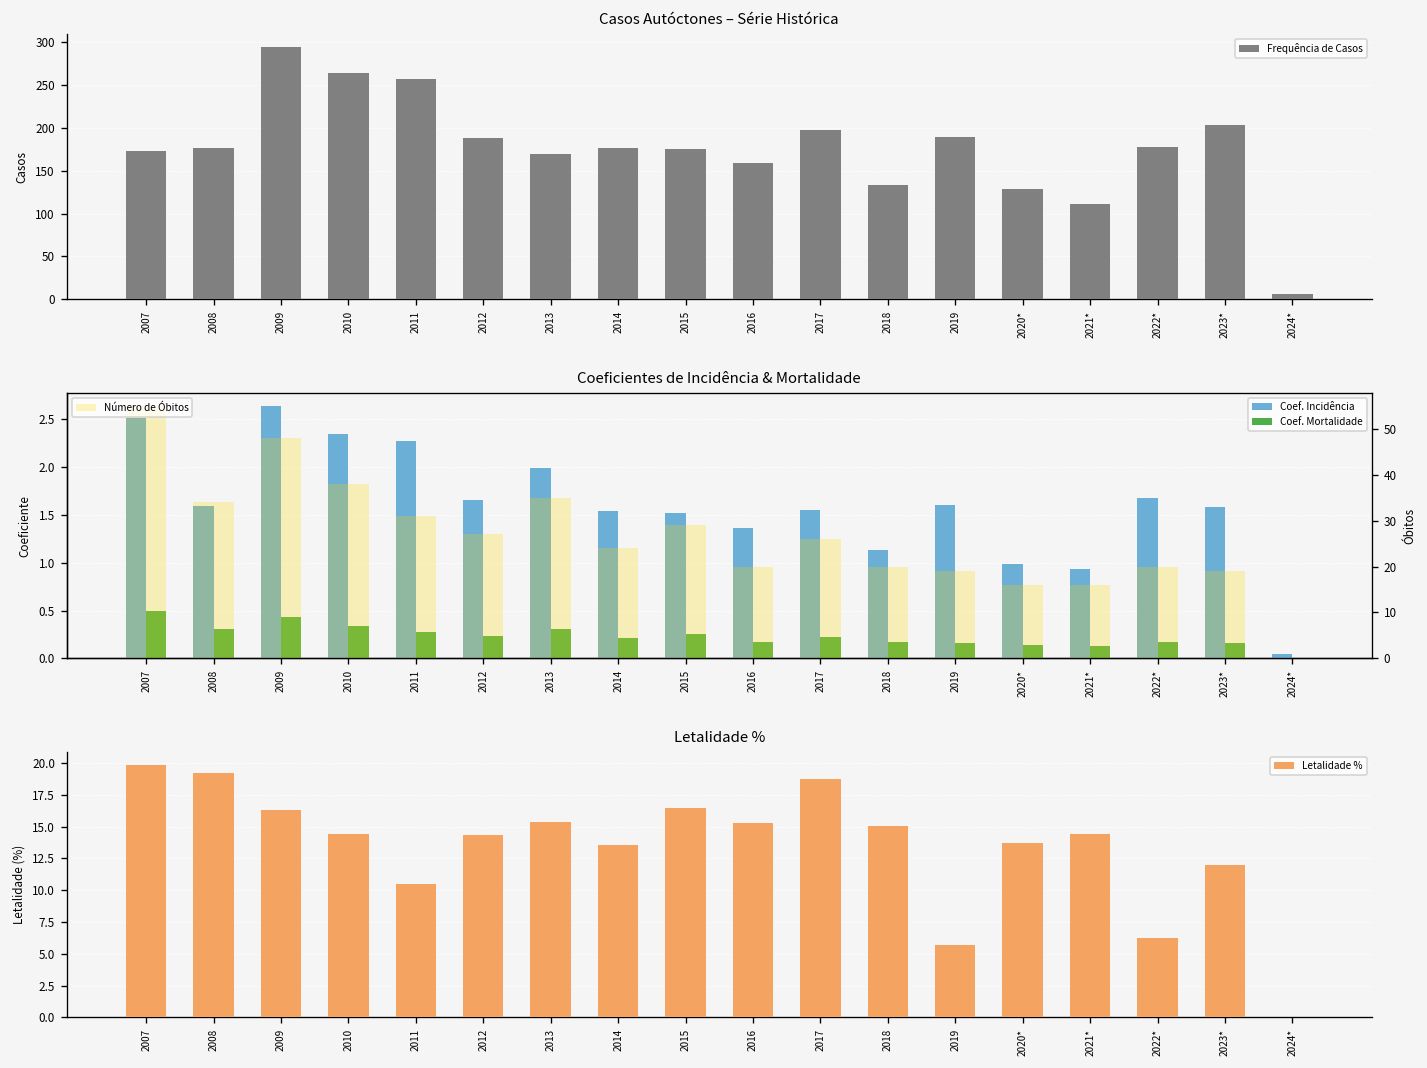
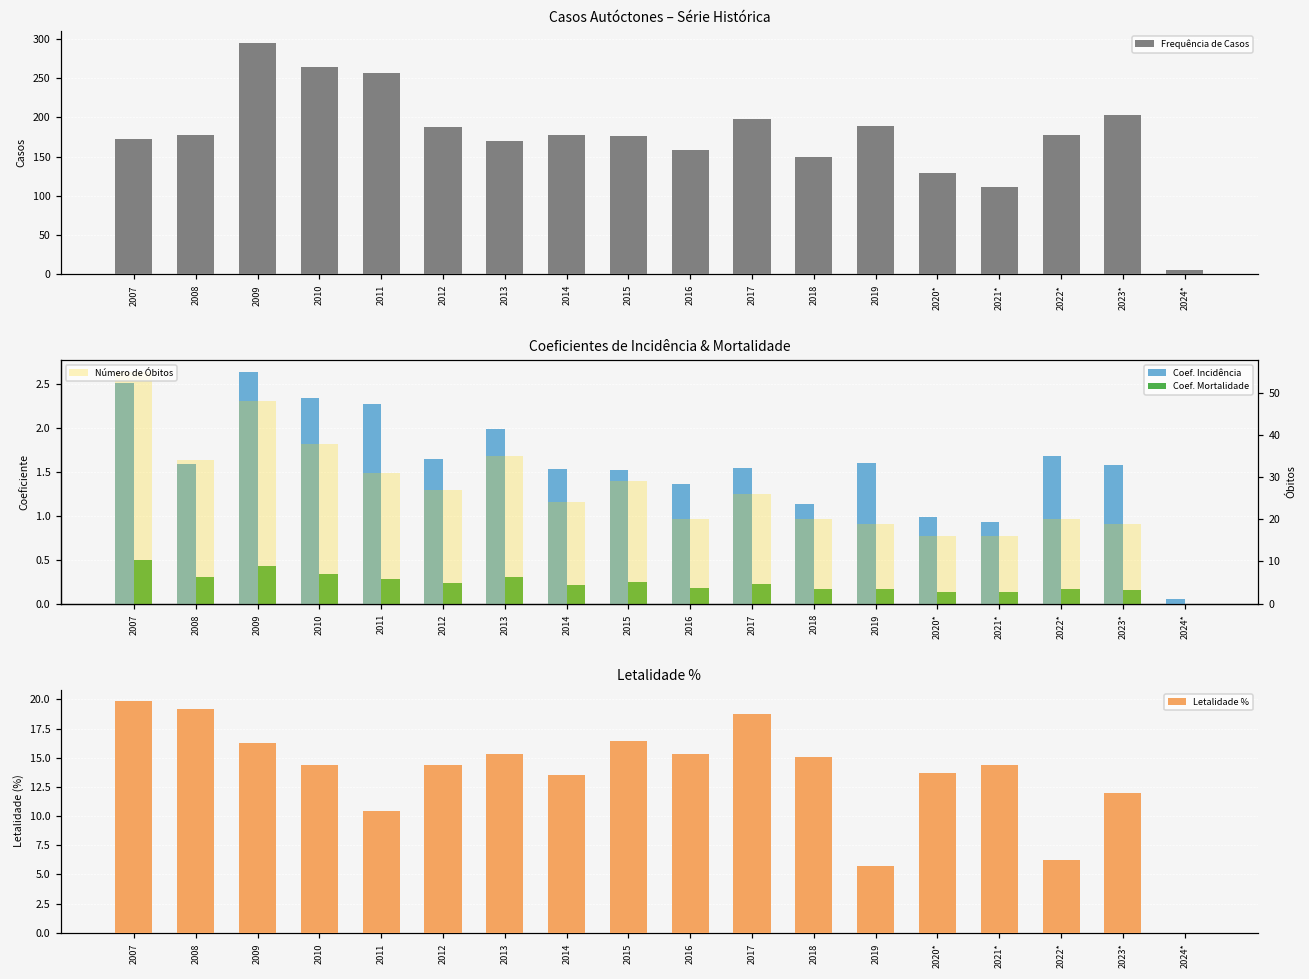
Casos Autóctones – Série Histórica, 2018: 130 -> 150
